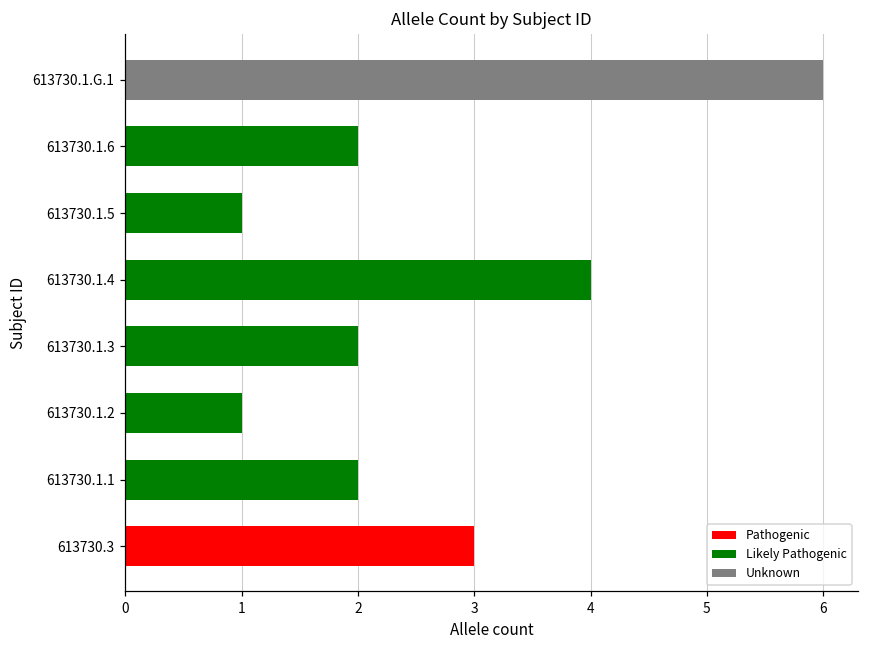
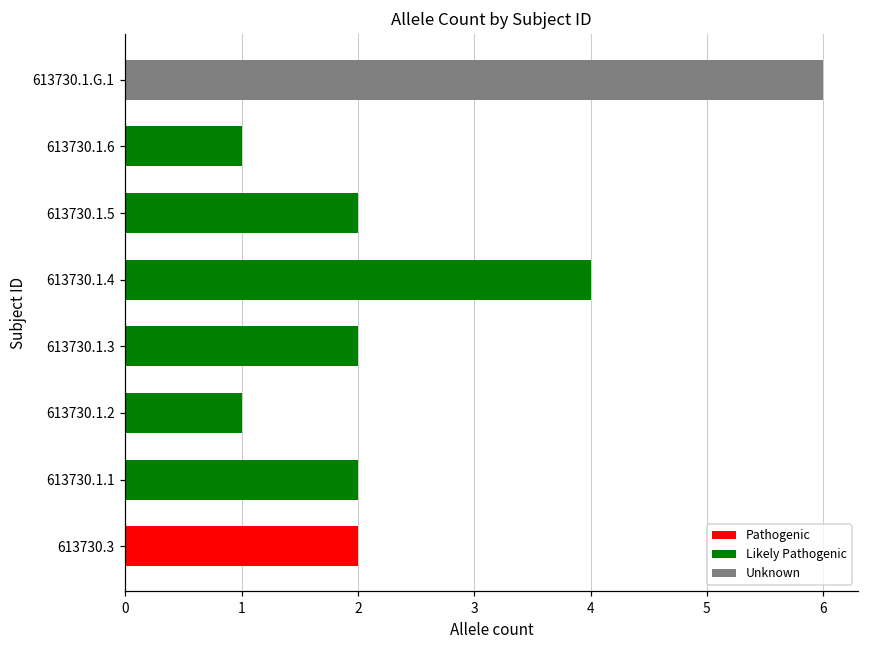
613730.1.6: 2 -> 1
613730.1.5: 1 -> 2
613730.3: 3 -> 2
